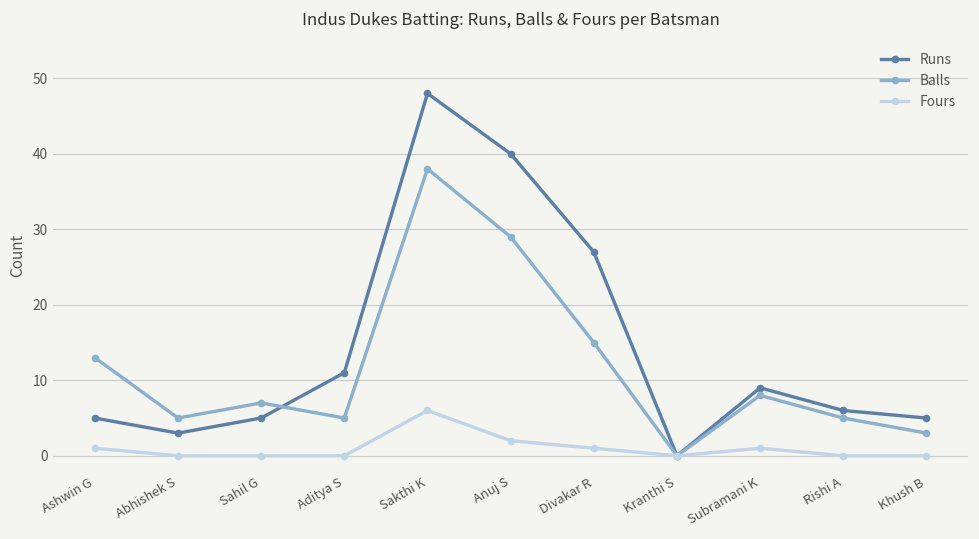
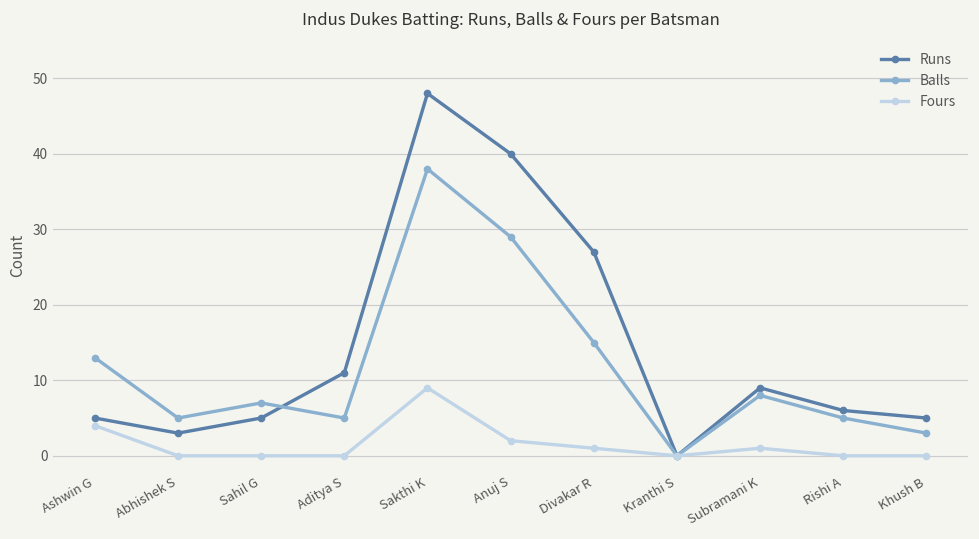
Fours, Ashwin G: 1 -> 4
Fours, Sakthi K: 6 -> 9
